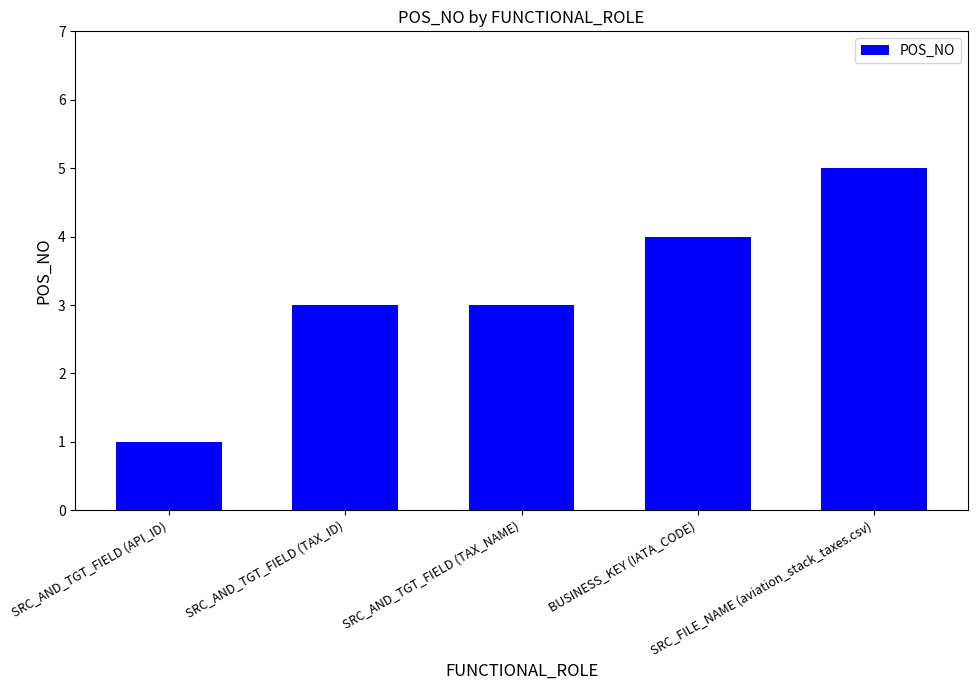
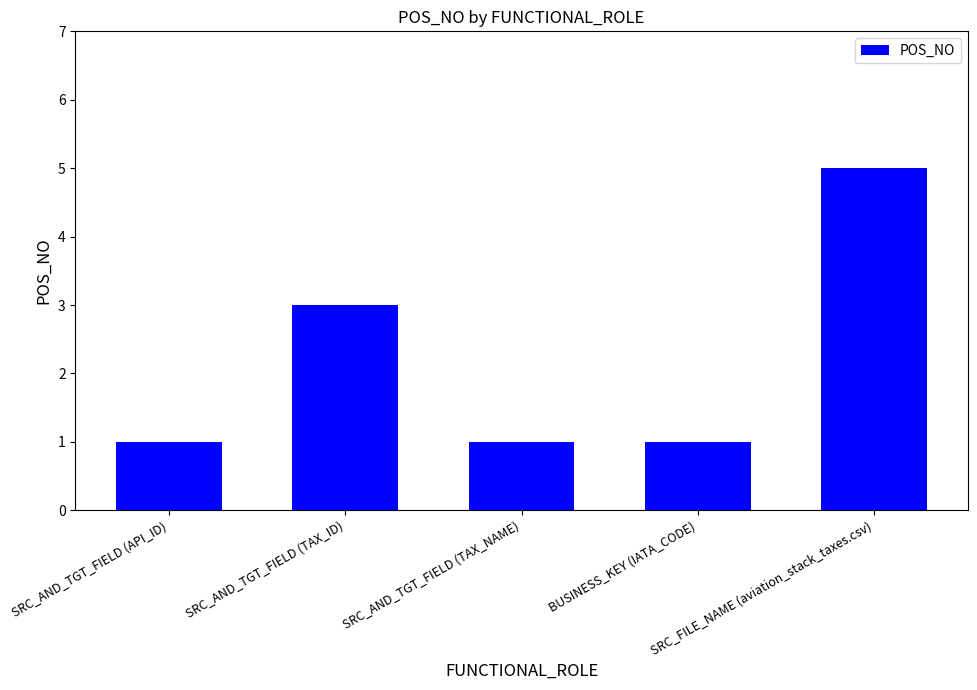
SRC_AND_TGT_FIELD (TAX_NAME): 3 -> 1
BUSINESS_KEY (IATA_CODE): 4 -> 1
